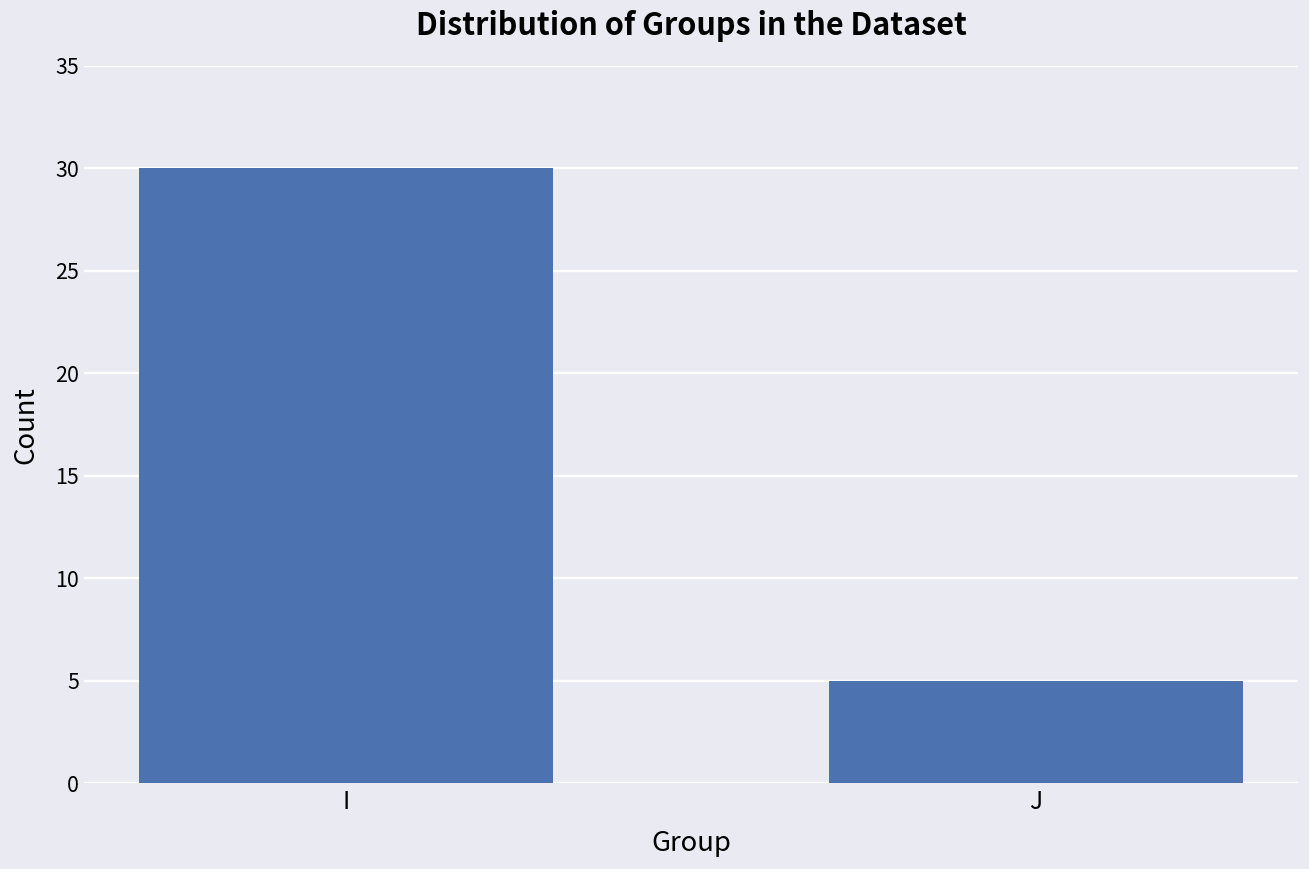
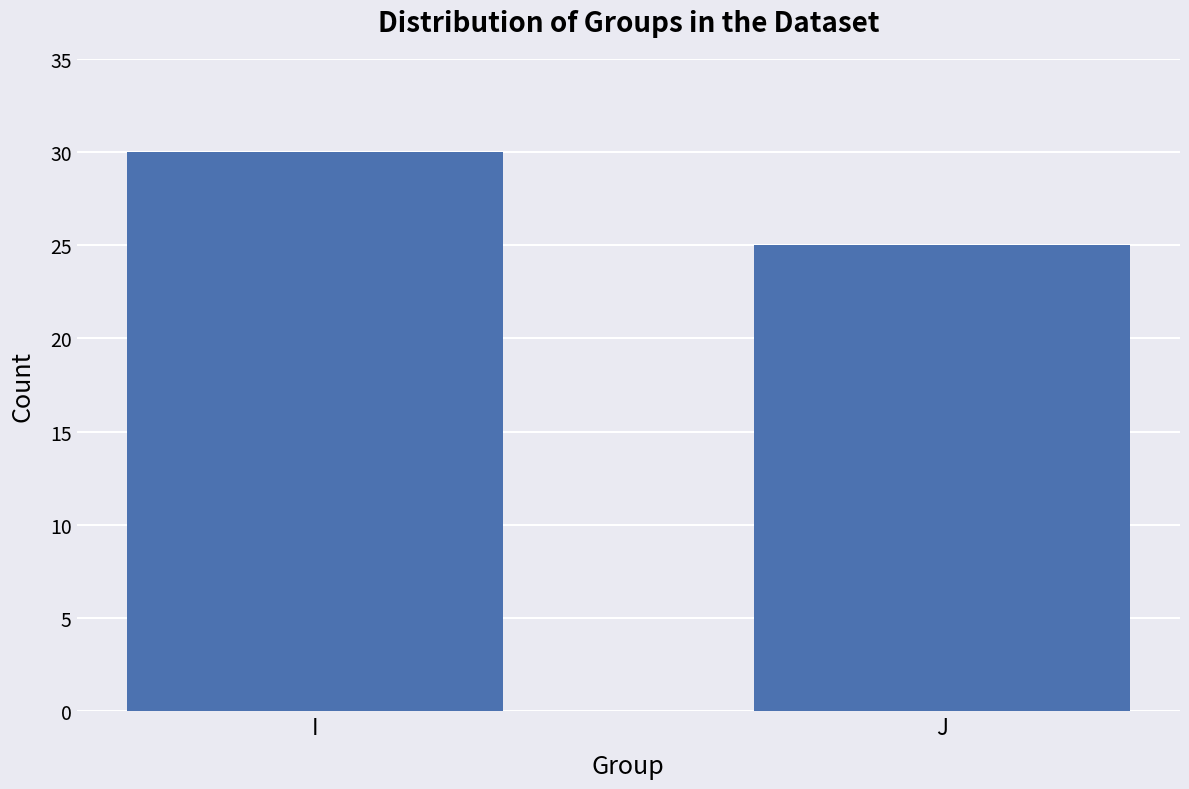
J: 5 -> 25
